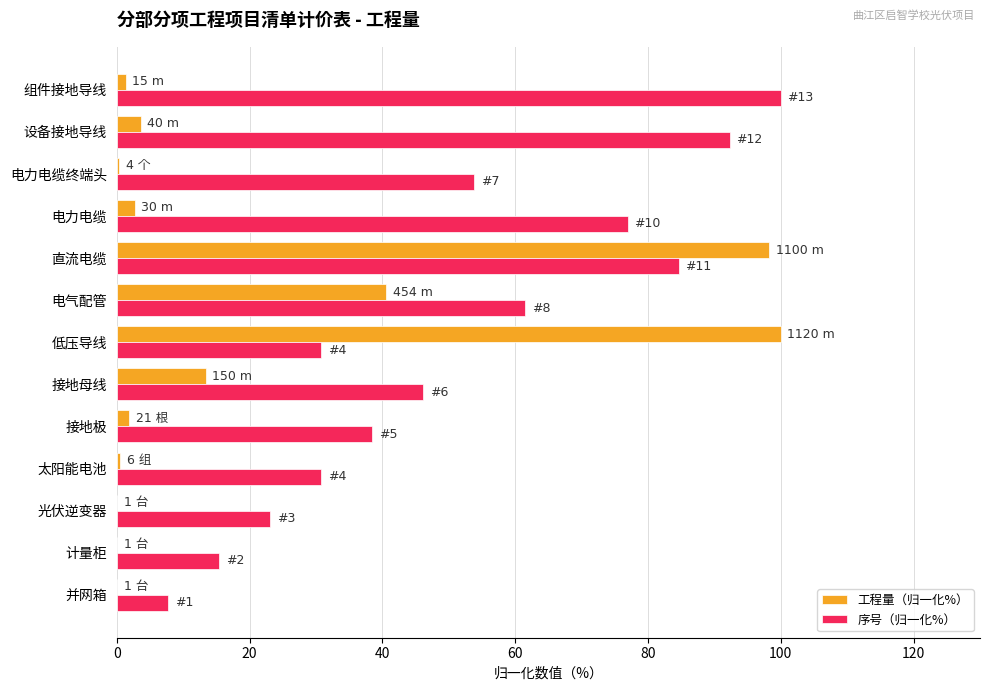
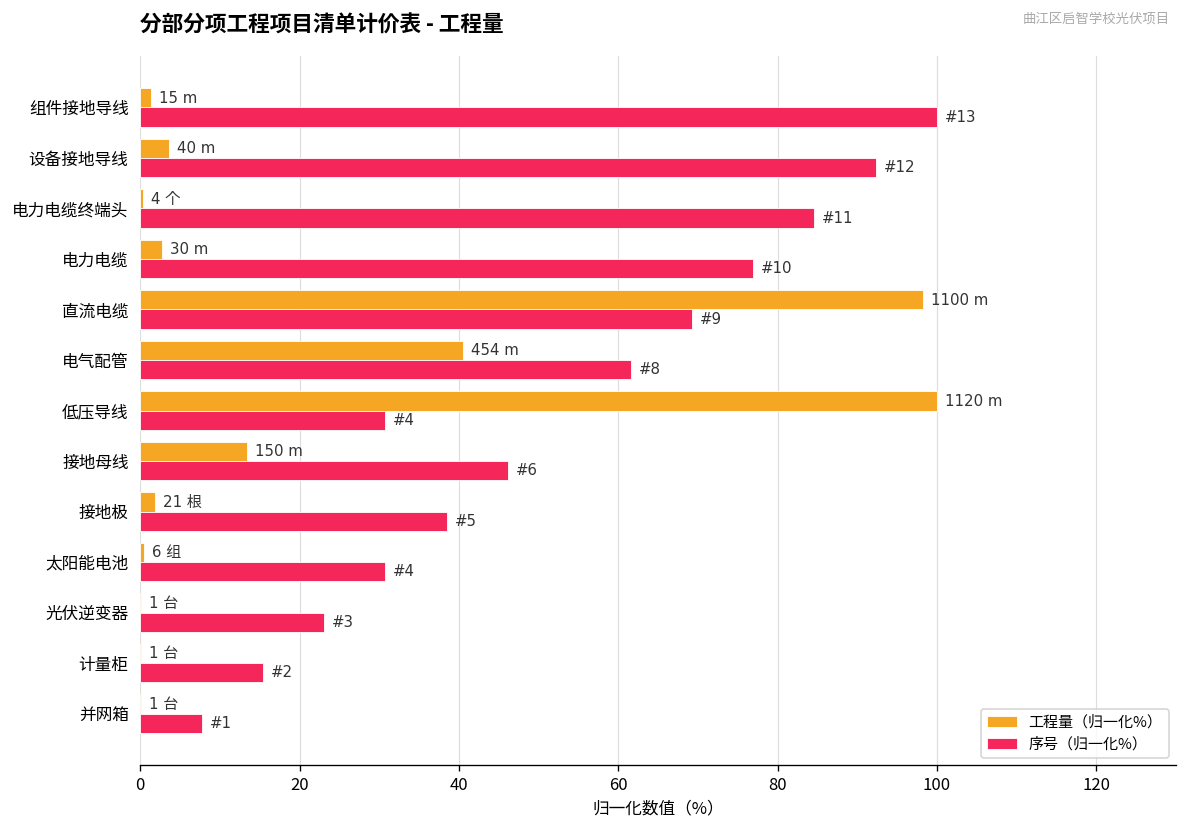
序号（归一化%）, 电力电缆终端头: 7 -> 11
序号（归一化%）, 直流电缆: 11 -> 9
